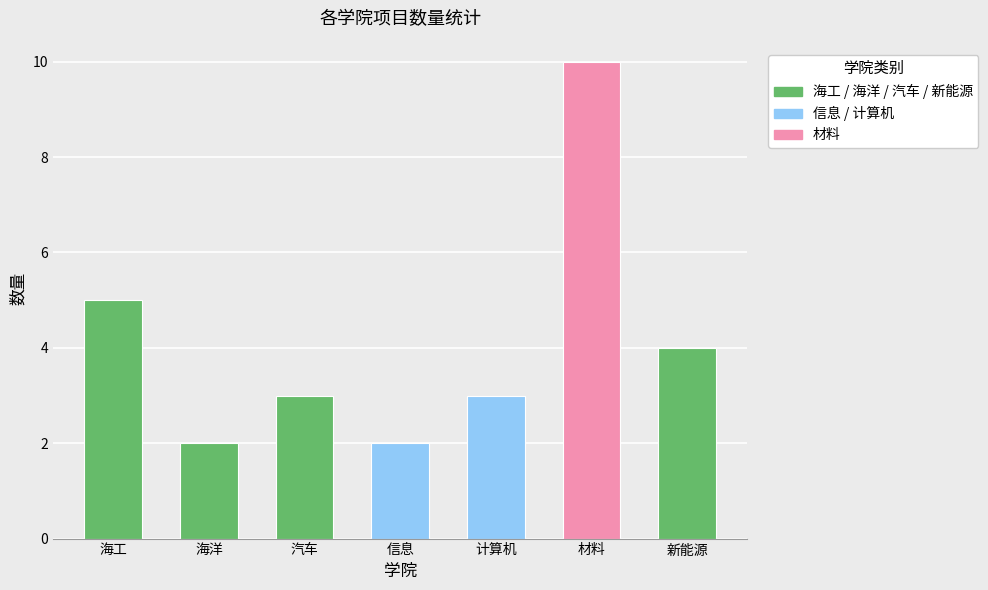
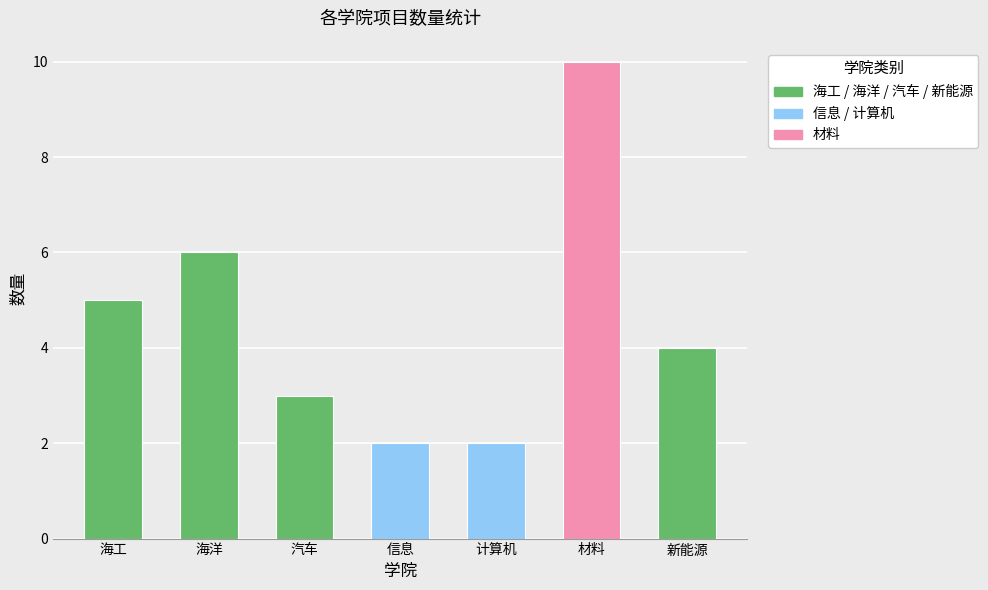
海洋: 2 -> 6
计算机: 3 -> 2
